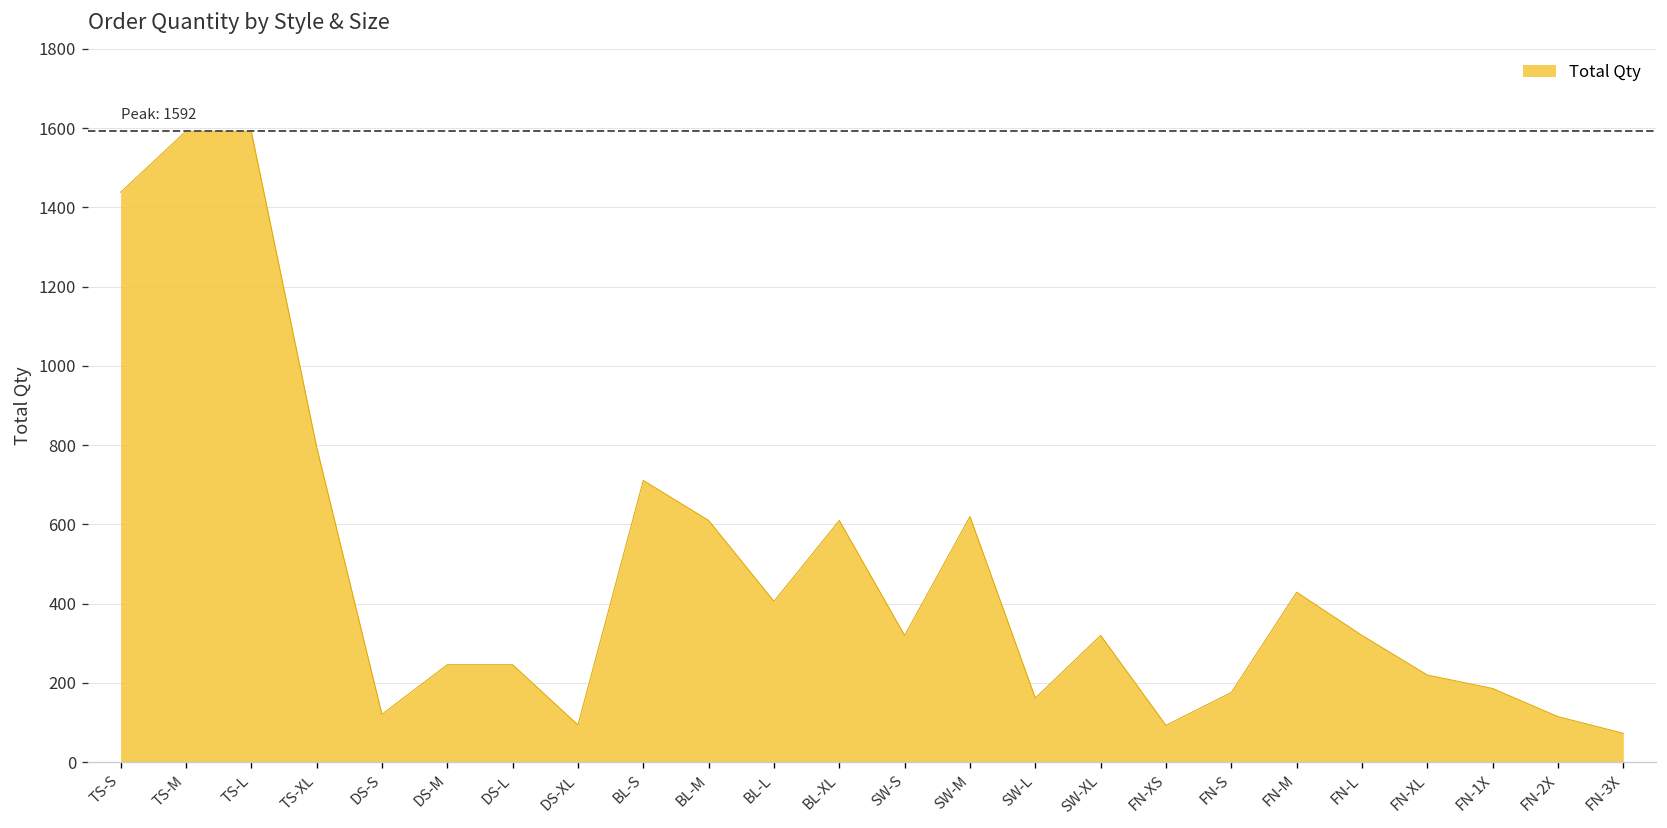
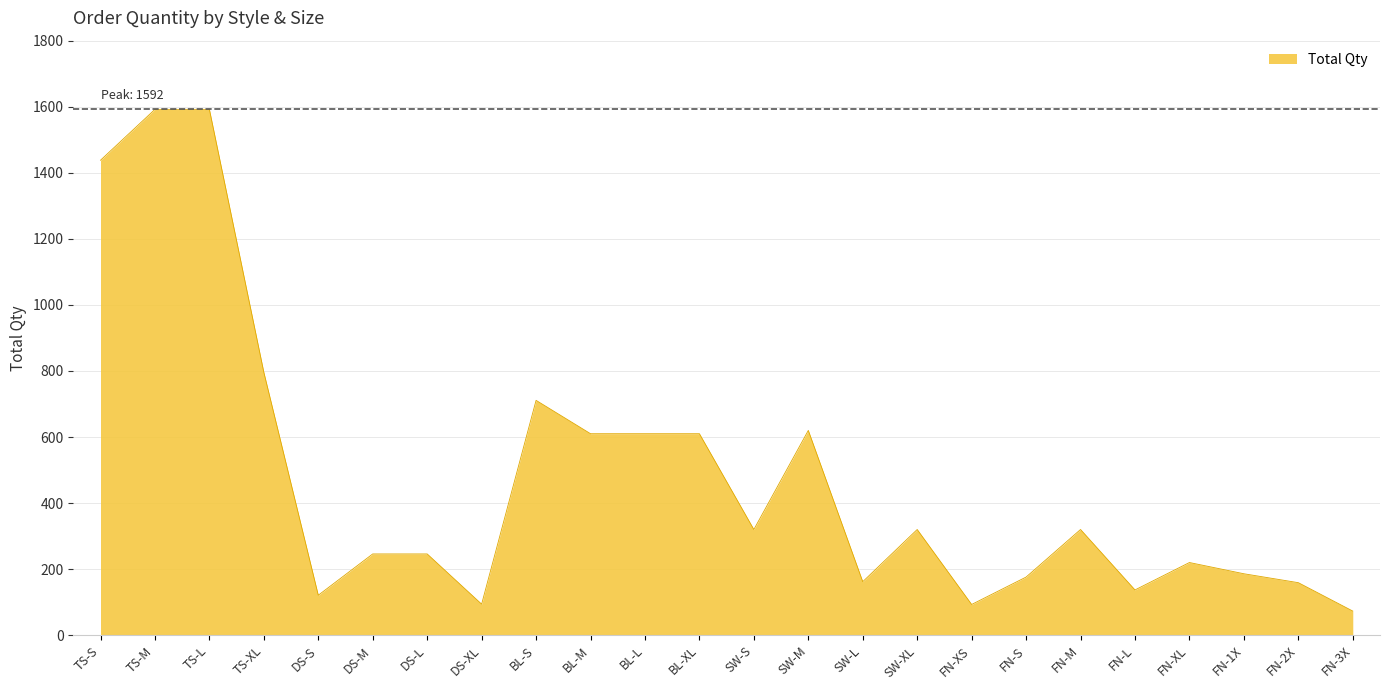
BL-L: 410 -> 610
FN-M: 430 -> 320
FN-L: 320 -> 140
FN-2X: 120 -> 160
